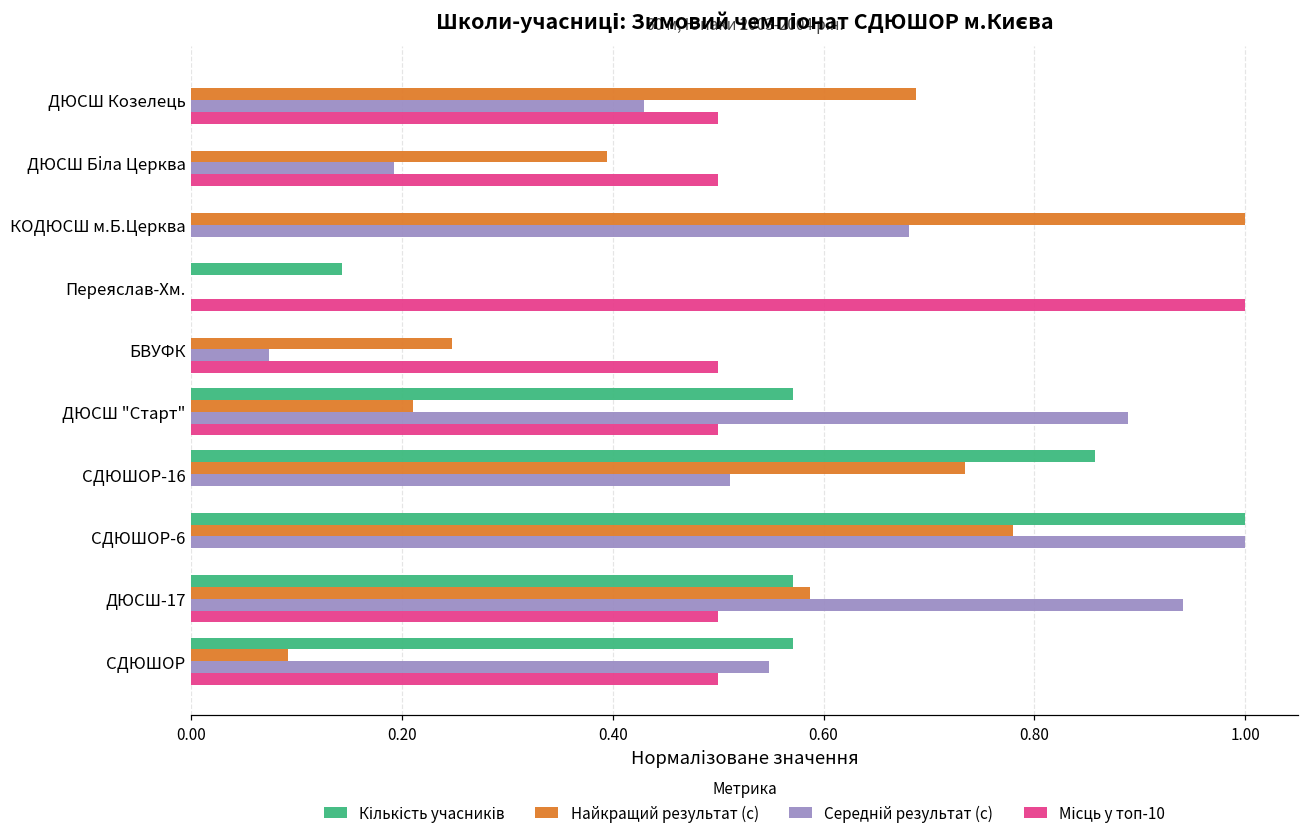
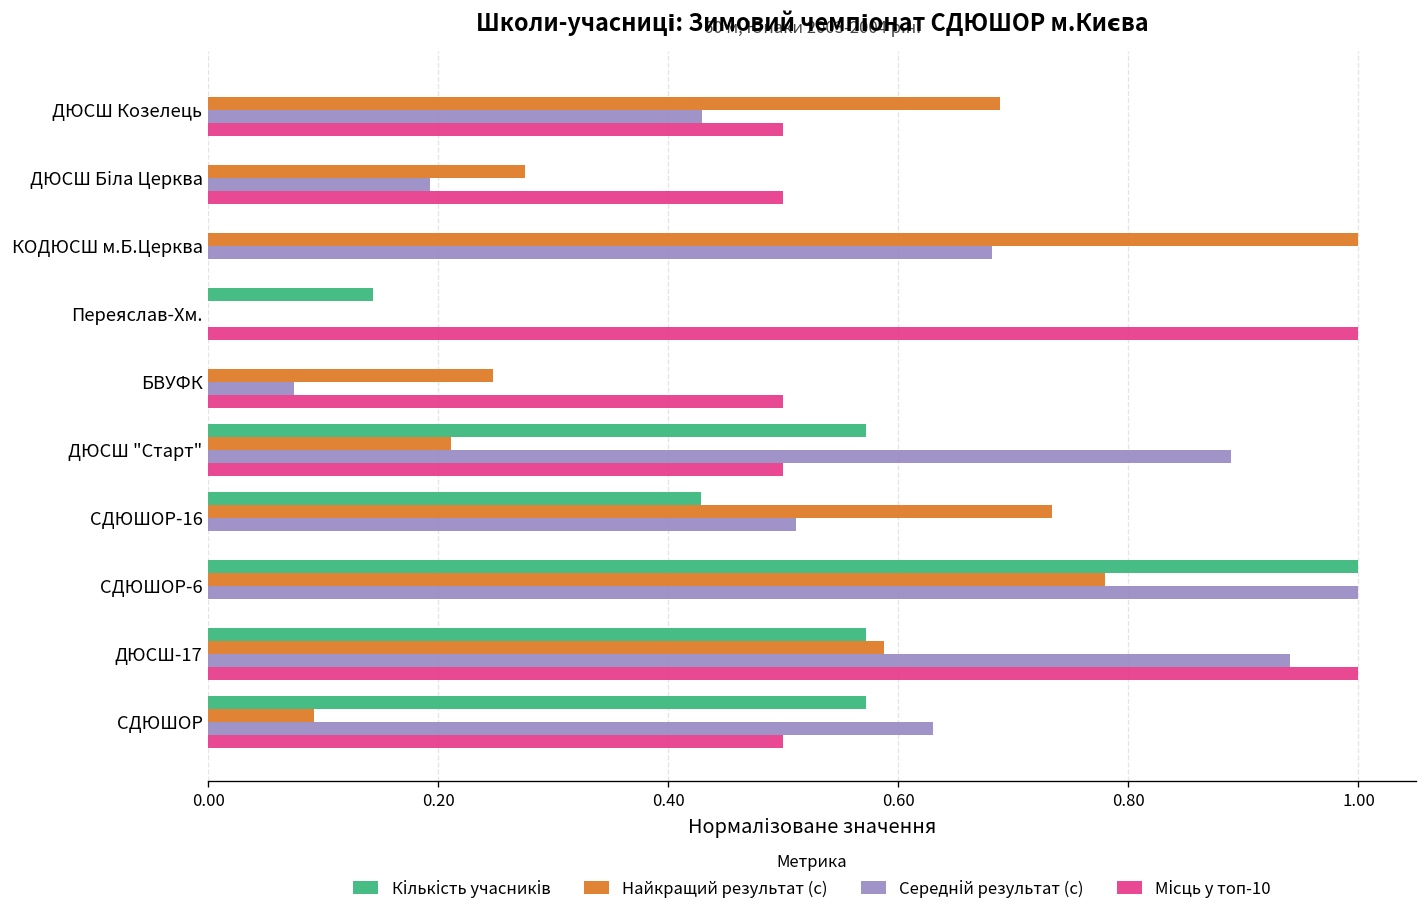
Найкращий результат (с), ДЮСШ Біла Церква: 0.39 -> 0.28
Кількість учасників, СДЮШОР-16: 0.86 -> 0.43
Місць у топ-10, ДЮСШ-17: 0.50 -> 1.00
Середній результат (с), СДЮШОР: 0.55 -> 0.63
